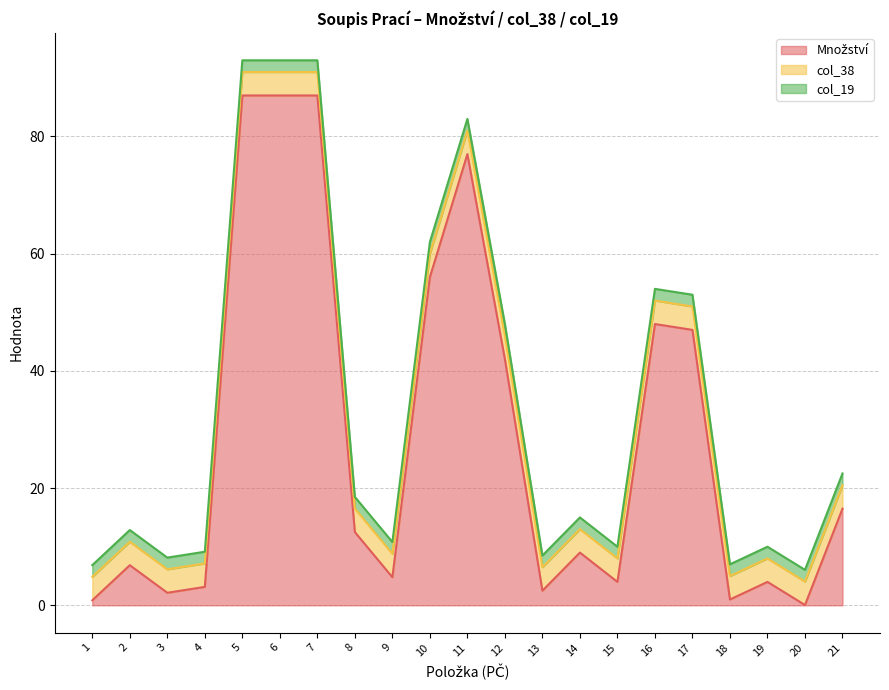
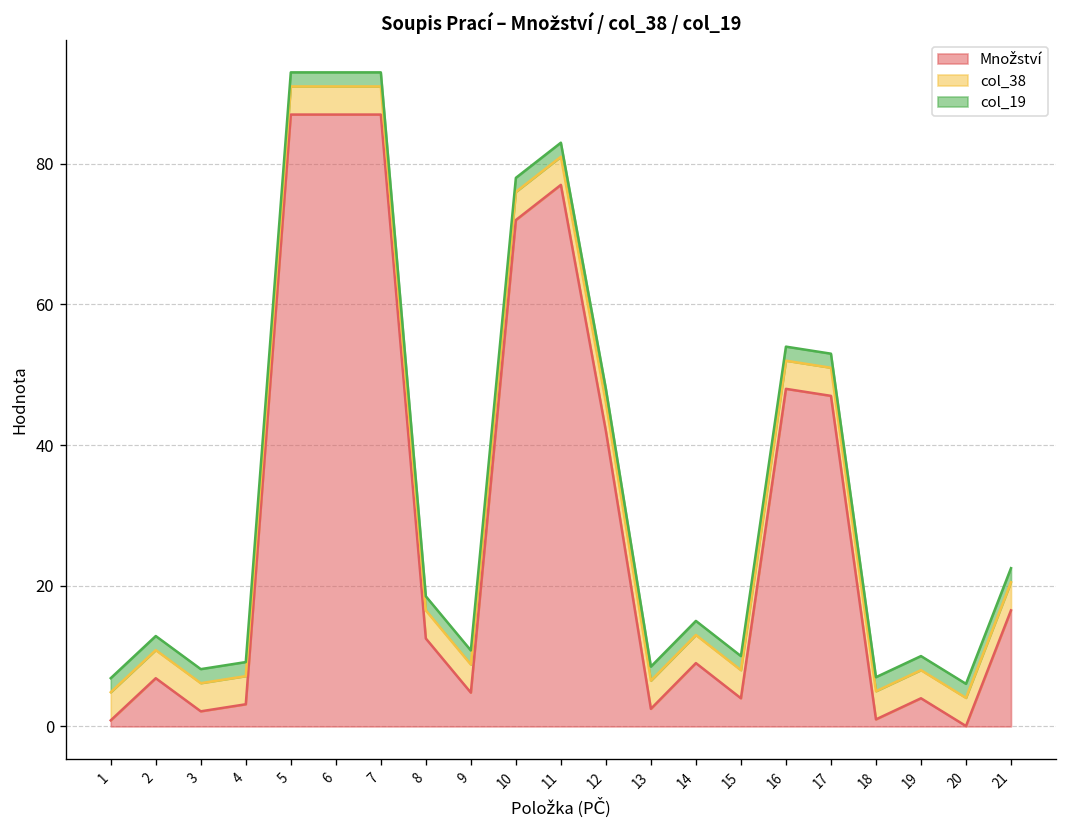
Množství, 10: 56 -> 72
